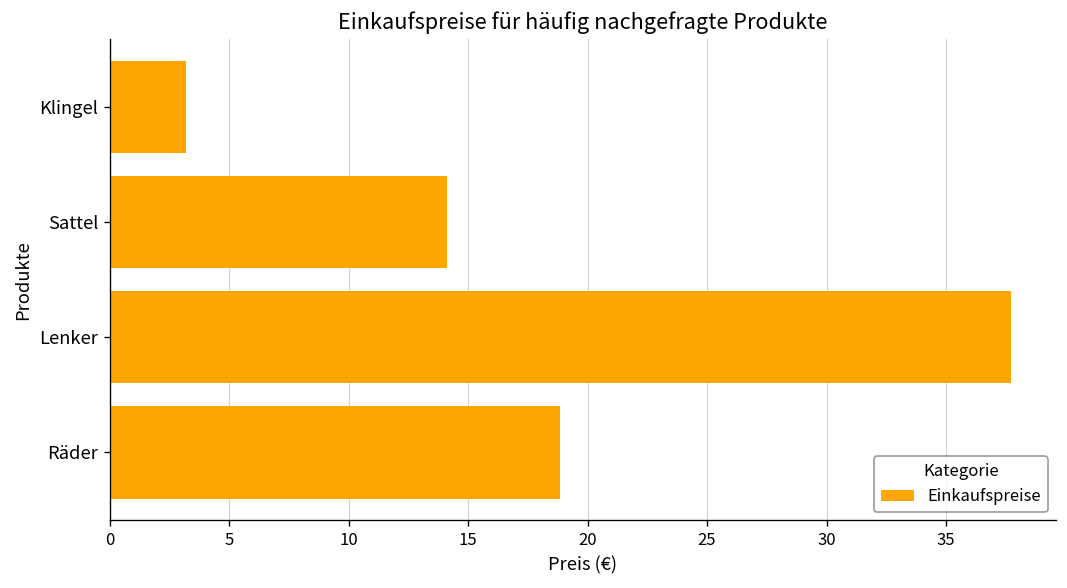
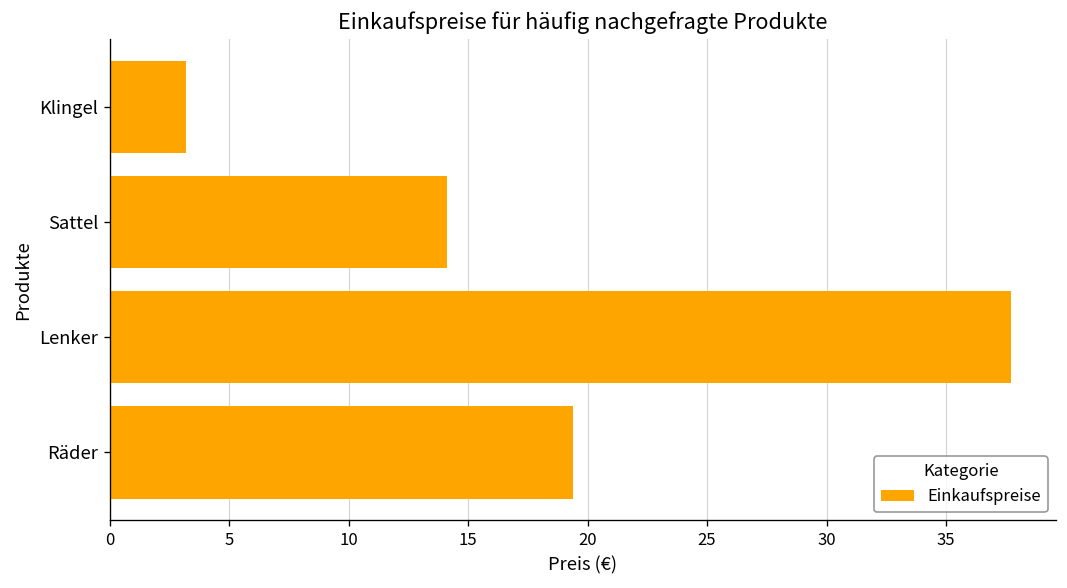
Räder: 18.9 -> 19.4
